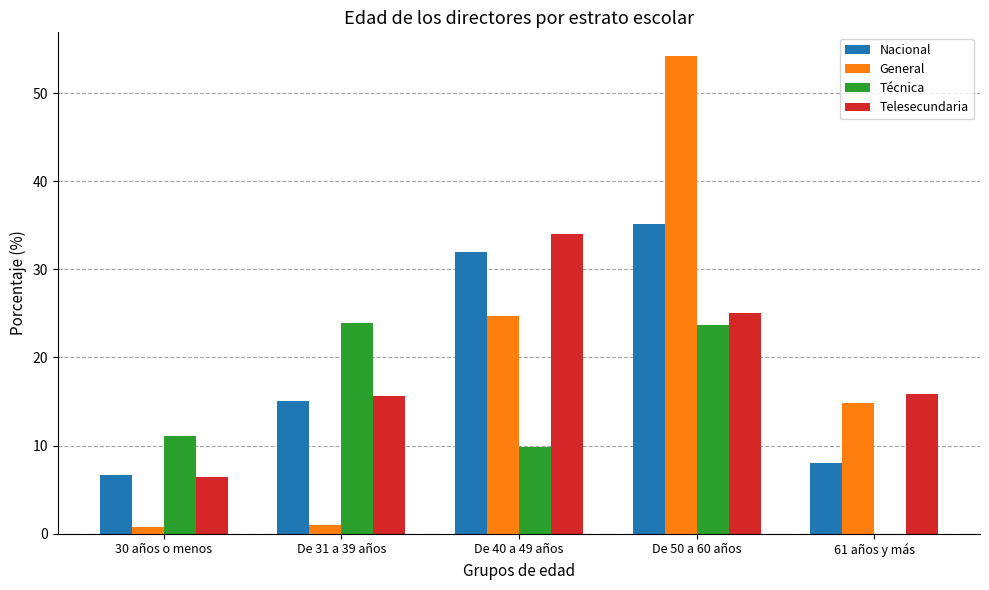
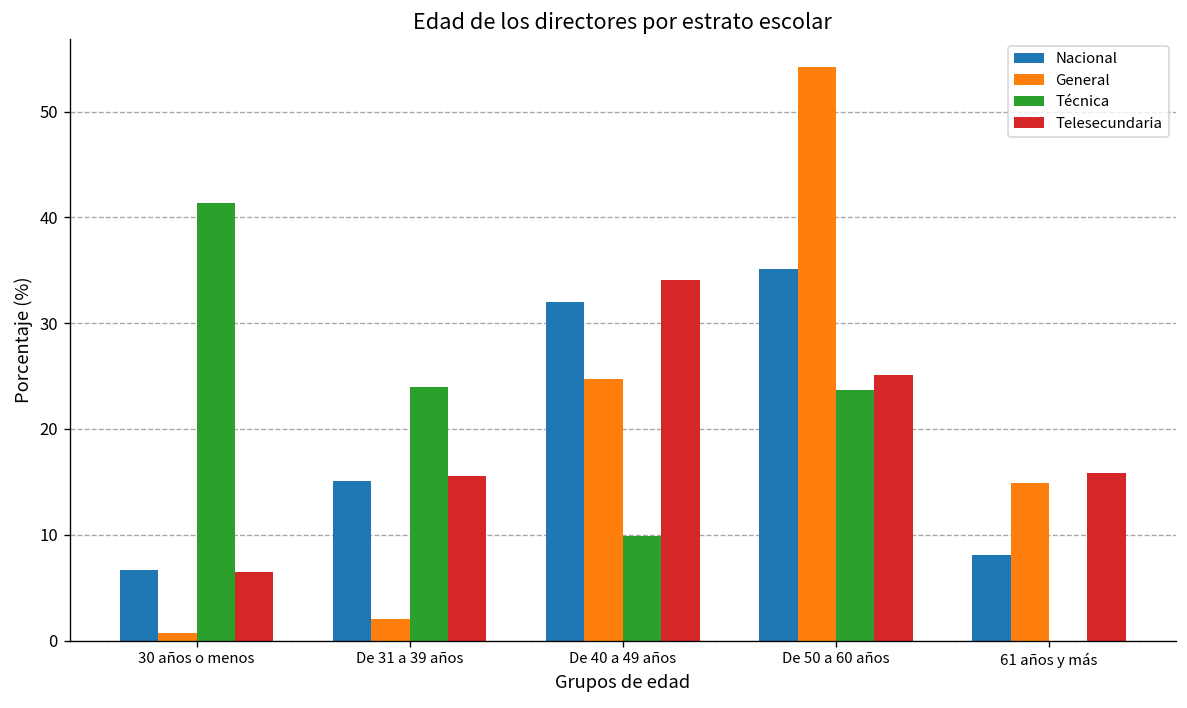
Técnica, 30 años o menos: 11 -> 41
General, De 31 a 39 años: 1 -> 2
